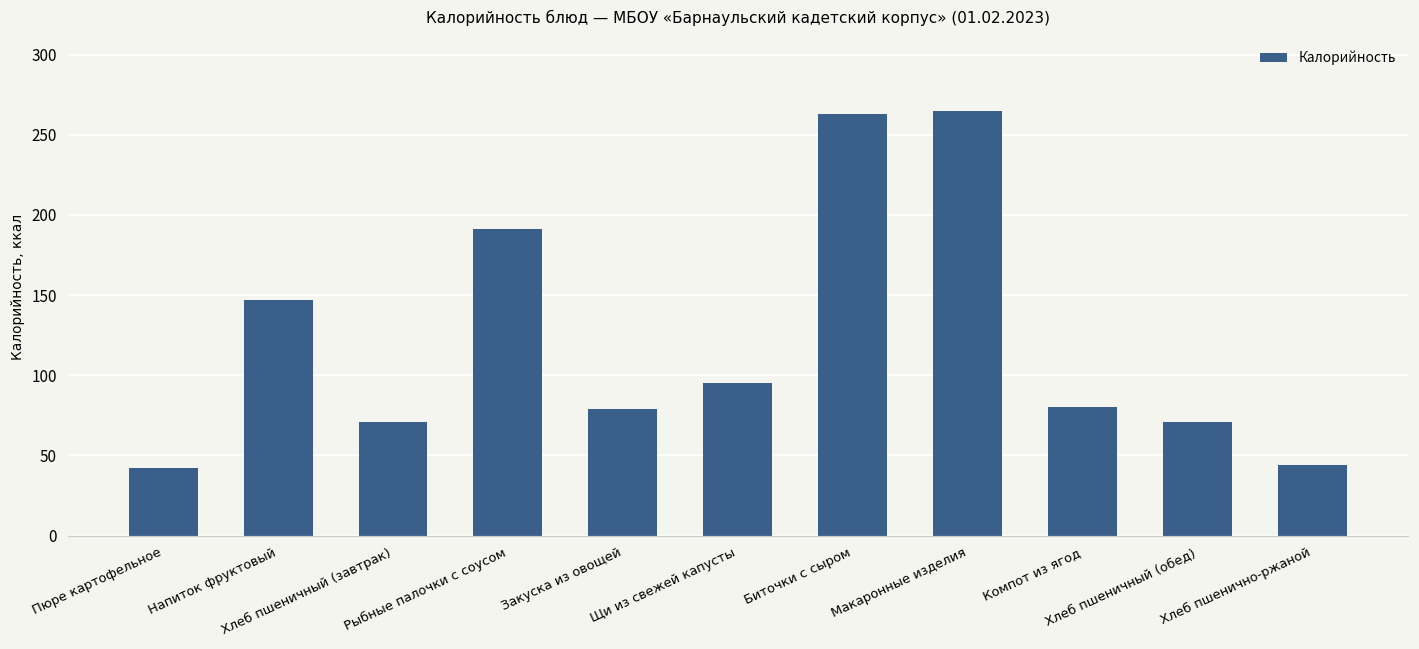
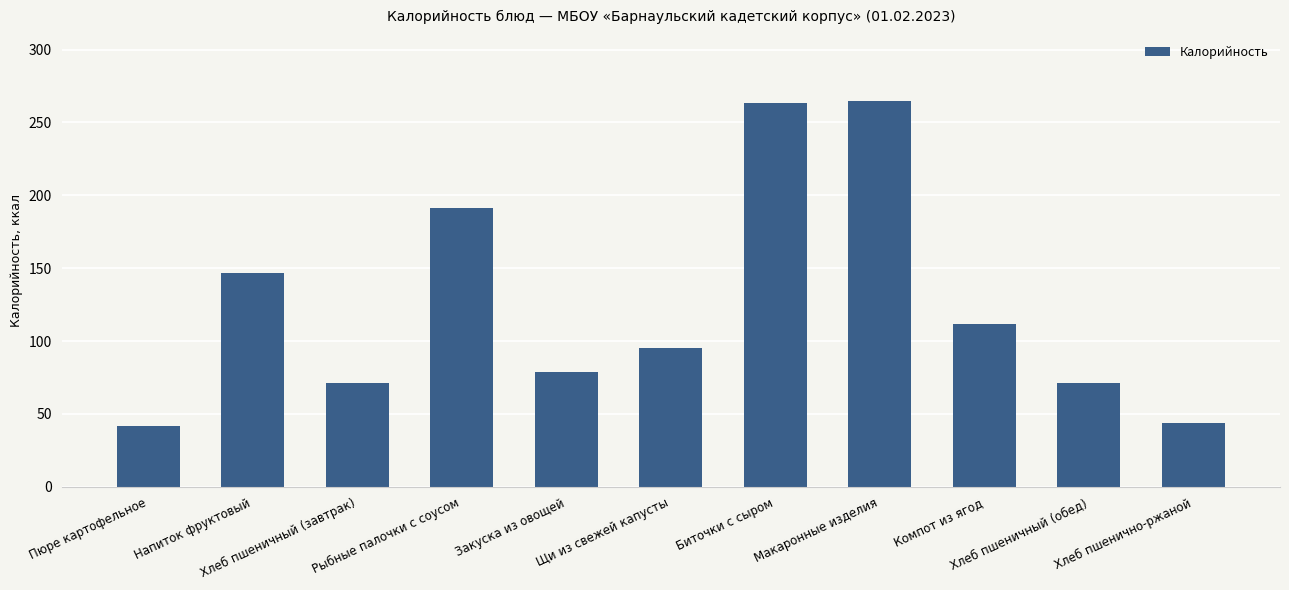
Компот из ягод: 80 -> 112
